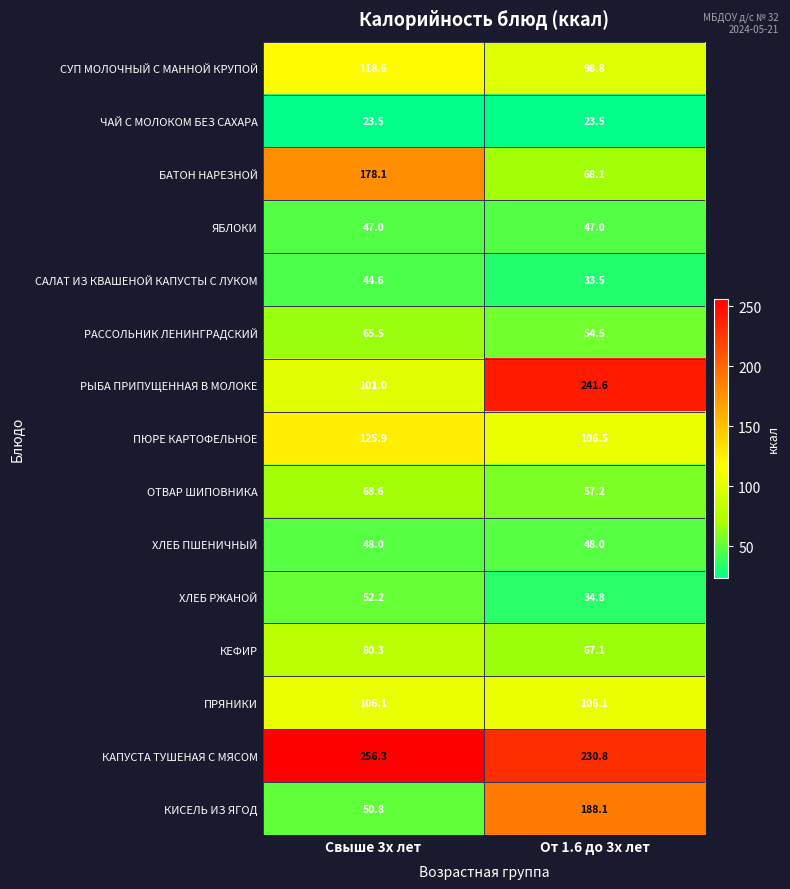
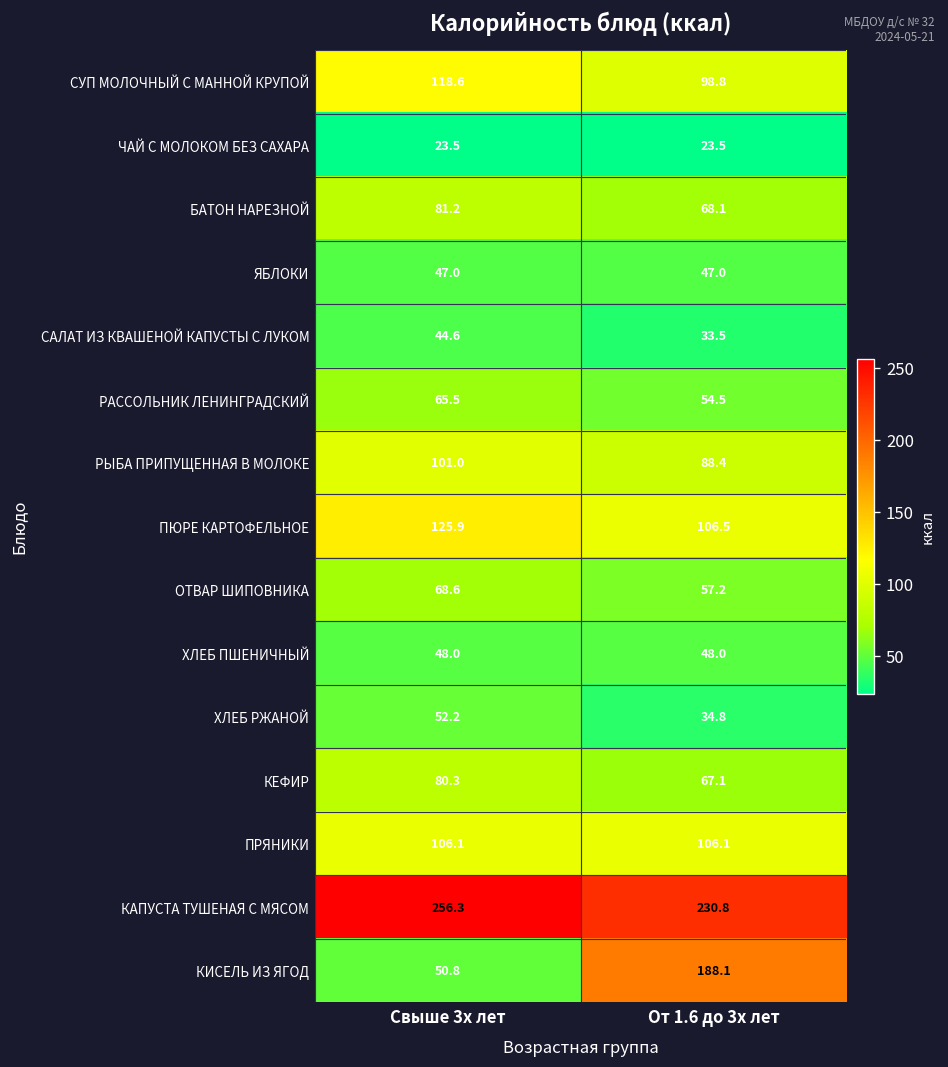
БАТОН НАРЕЗНОЙ, Свыше 3х лет: 178.1 -> 81.2
РЫБА ПРИПУЩЕННАЯ В МОЛОКЕ, От 1.6 до 3х лет: 241.6 -> 88.4
